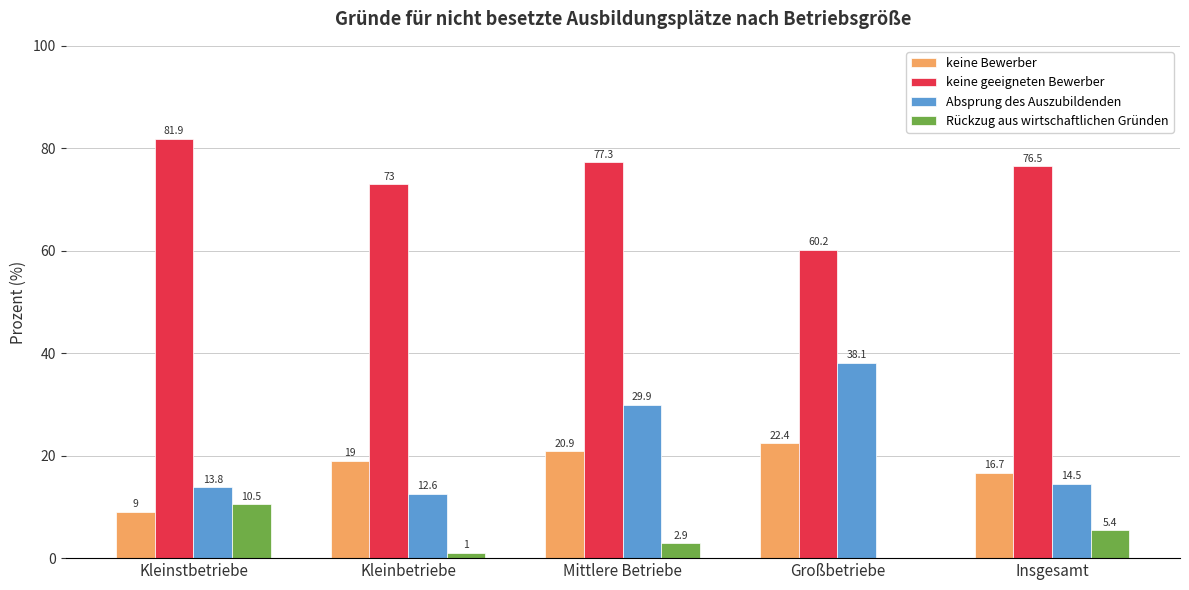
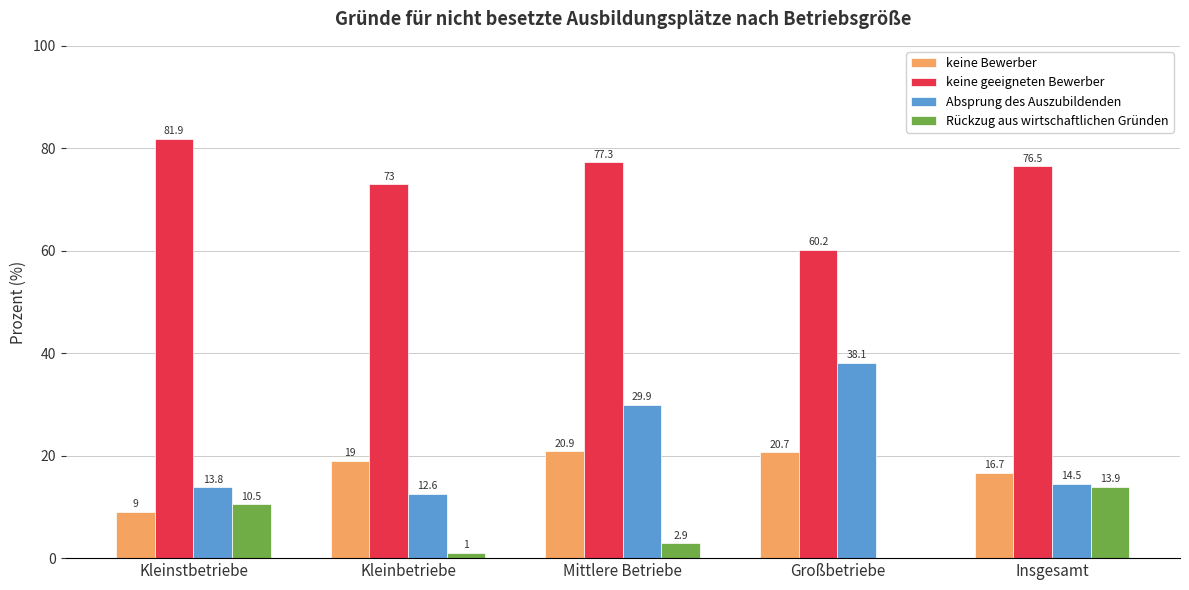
keine Bewerber, Großbetriebe: 22.4 -> 20.7
Rückzug aus wirtschaftlichen Gründen, Insgesamt: 5.4 -> 13.9
